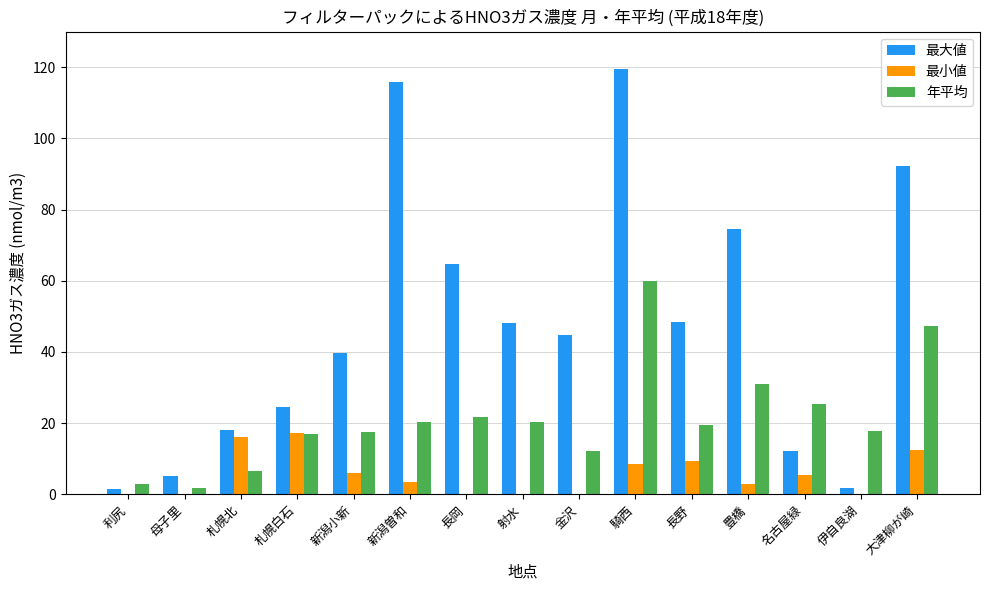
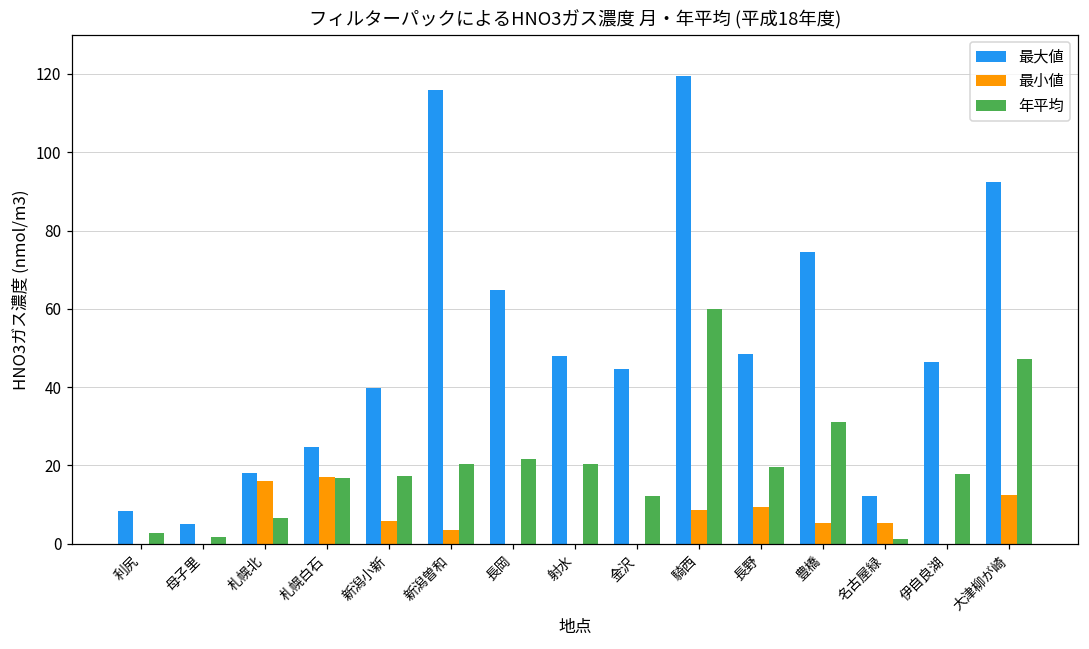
最大値, 利尻: 1 -> 8
最小値, 豊橋: 3 -> 5
年平均, 名古屋緑: 26 -> 1
最大値, 伊自良湖: 2 -> 46
